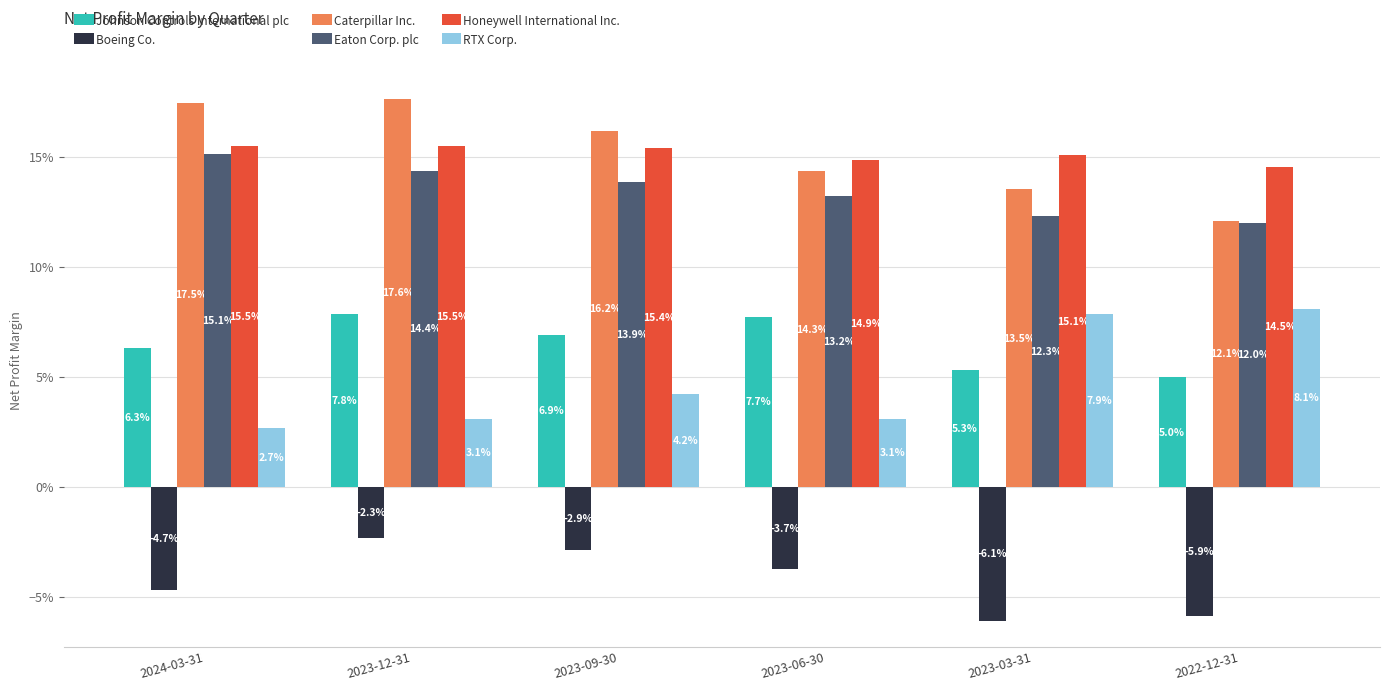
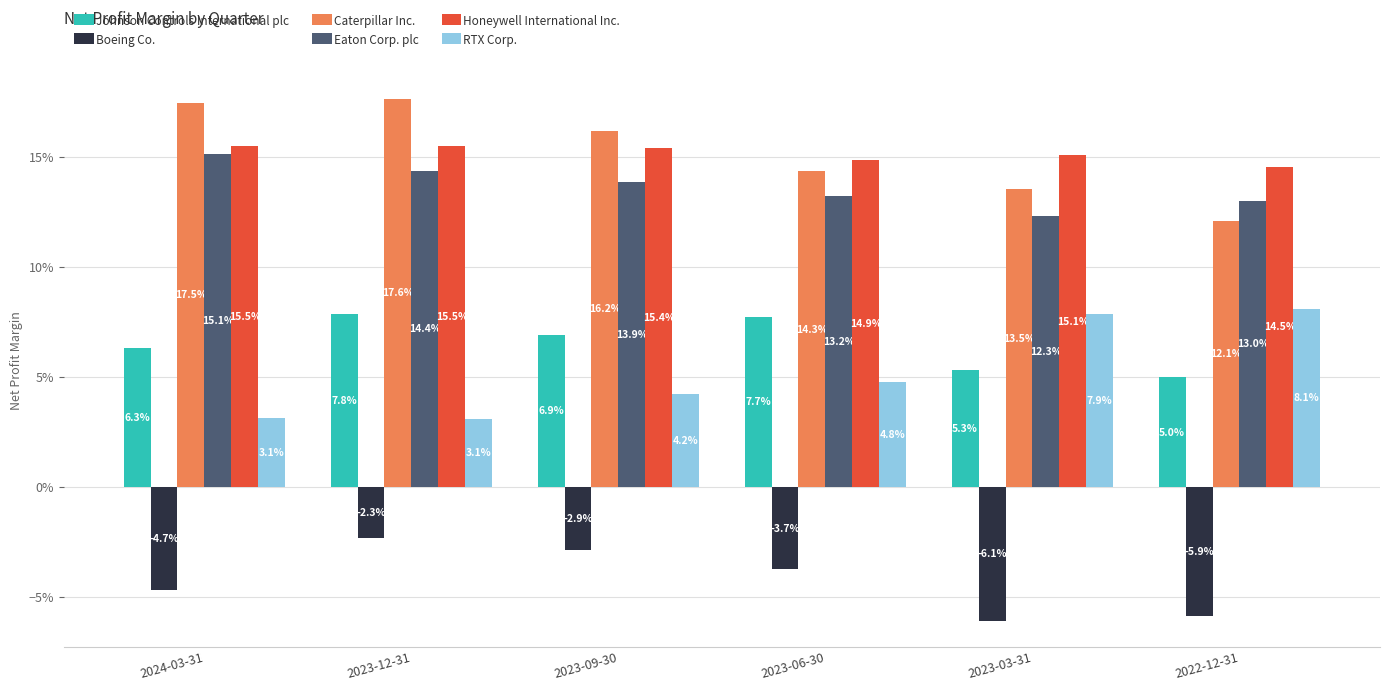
RTX Corp., 2024-03-31: 2.7% -> 3.1%
RTX Corp., 2023-06-30: 3.1% -> 4.8%
Eaton Corp. plc, 2022-12-31: 12.0% -> 13.0%
